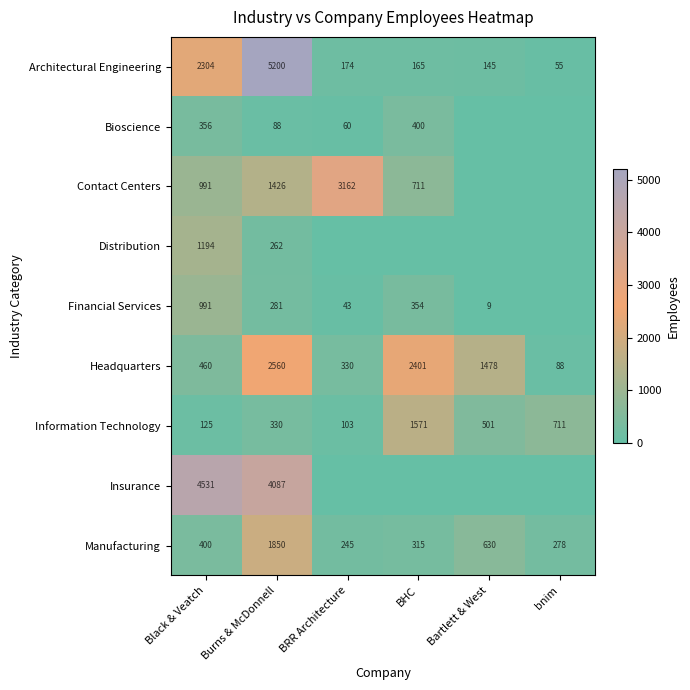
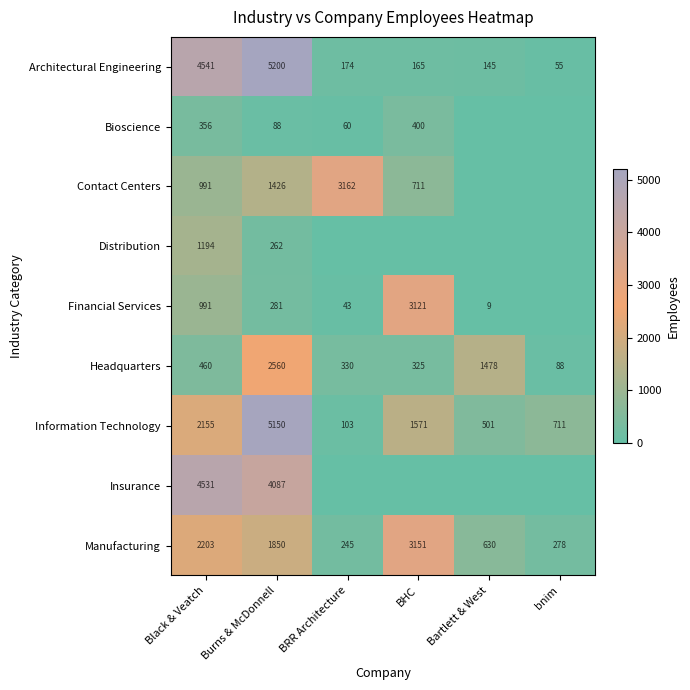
Architectural Engineering, Black & Veatch: 2304 -> 4541
Financial Services, BHC: 354 -> 3121
Headquarters, BHC: 2401 -> 325
Information Technology, Black & Veatch: 125 -> 2155
Information Technology, Burns & McDonnell: 330 -> 5150
Manufacturing, Black & Veatch: 400 -> 2203
Manufacturing, BHC: 315 -> 3151
